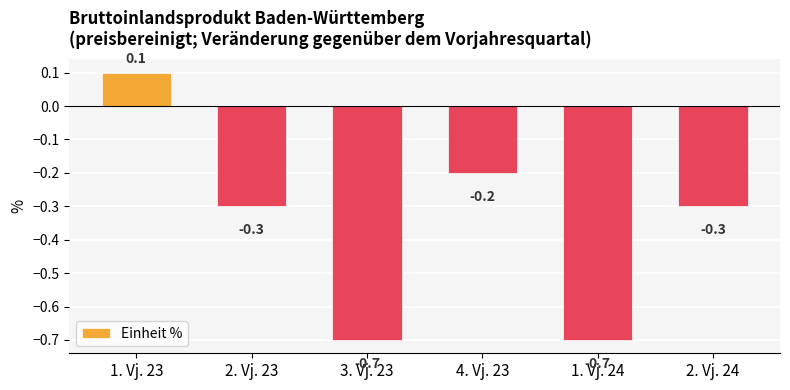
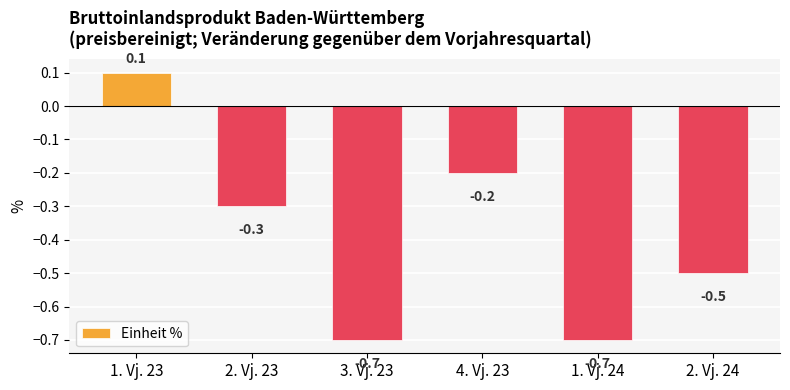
2. Vj. 24: -0.3 -> -0.5
